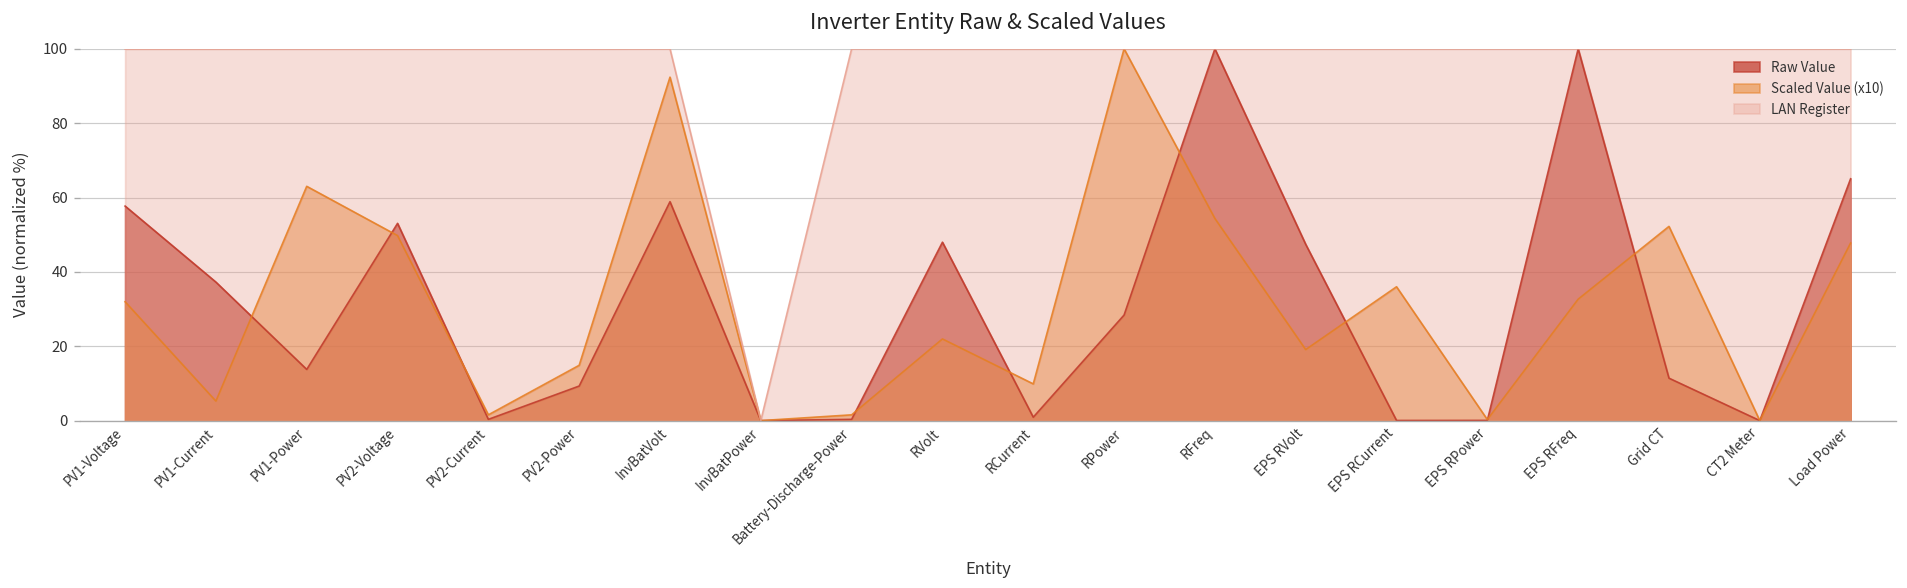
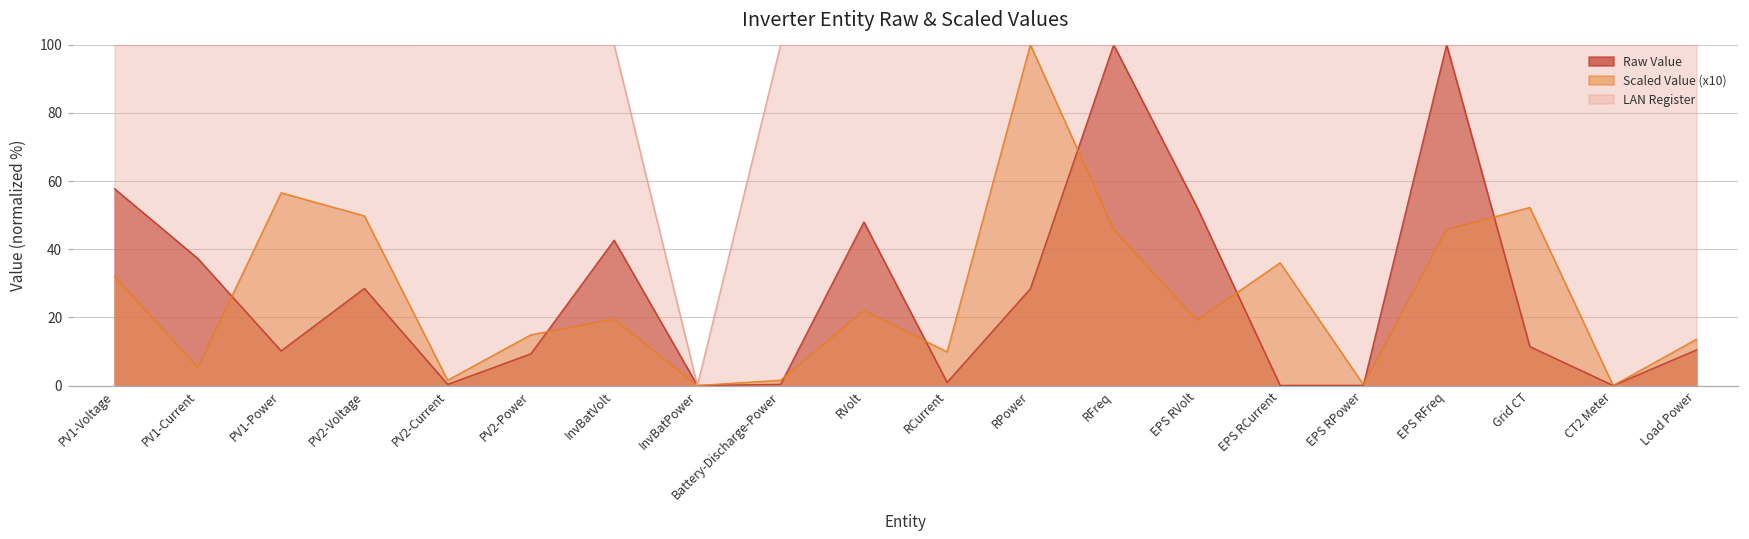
Raw Value, PV1-Power: 14 -> 10
Scaled Value (x10), PV1-Power: 63 -> 57
Raw Value, PV2-Voltage: 53 -> 28
Raw Value, InvBatVolt: 59 -> 43
Scaled Value (x10), InvBatVolt: 92 -> 20
Scaled Value (x10), RFreq: 54 -> 46
Raw Value, EPS RVolt: 47 -> 52
Scaled Value (x10), EPS RFreq: 33 -> 46
Raw Value, Load Power: 65 -> 10
Scaled Value (x10), Load Power: 48 -> 14
